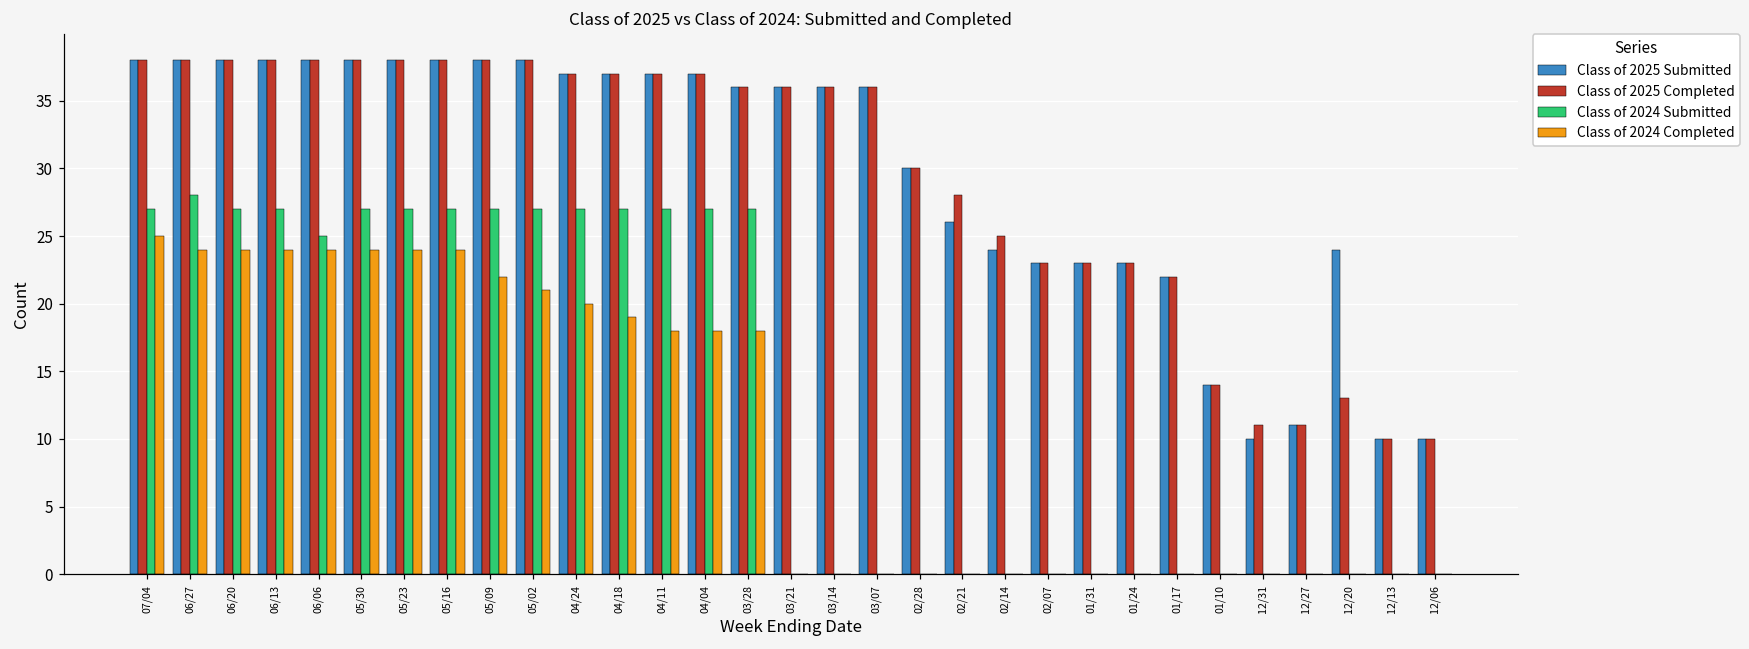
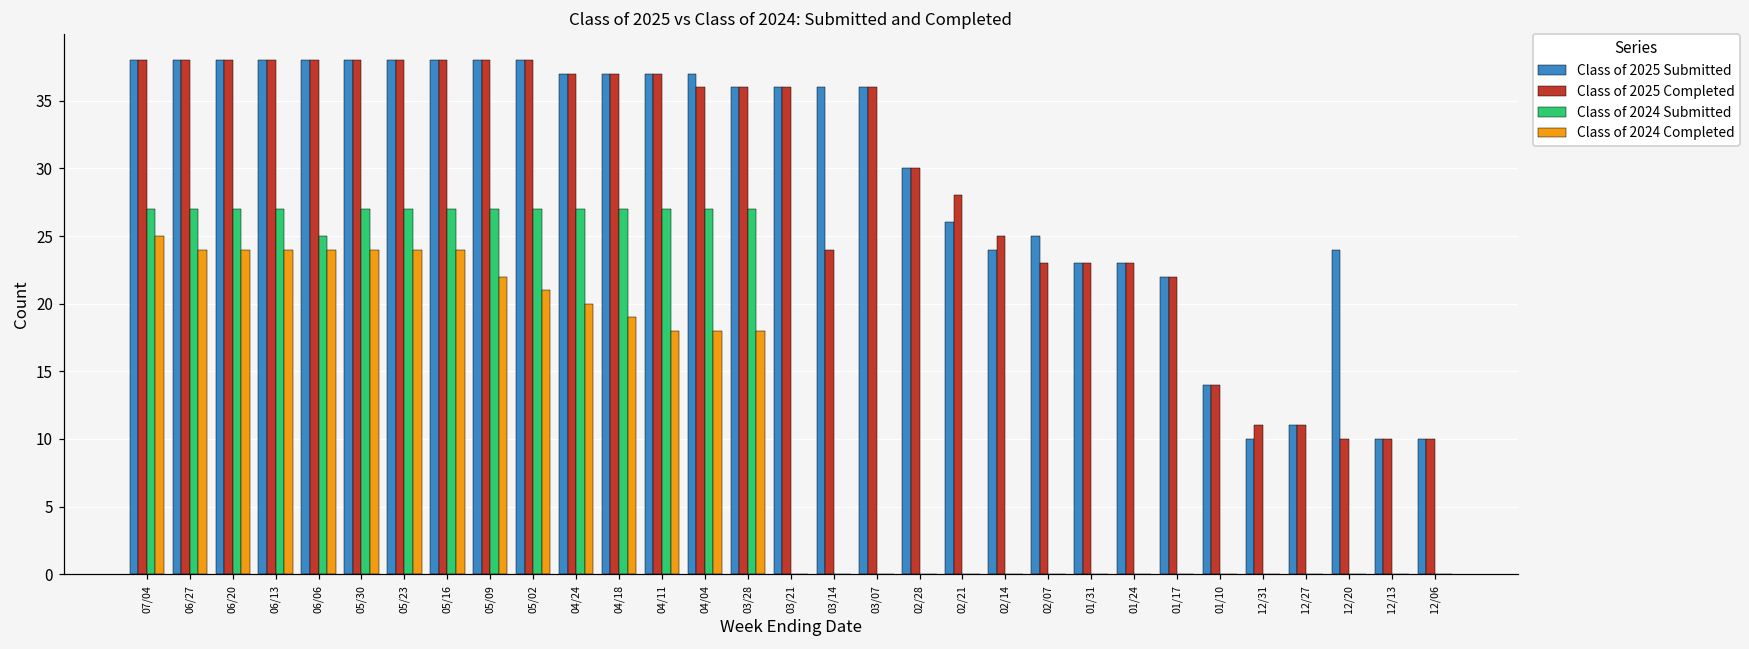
Class of 2024 Submitted, 06/27: 28 -> 27
Class of 2025 Completed, 04/04: 37 -> 36
Class of 2025 Completed, 03/14: 36 -> 24
Class of 2025 Submitted, 02/07: 23 -> 25
Class of 2025 Completed, 12/20: 13 -> 10
